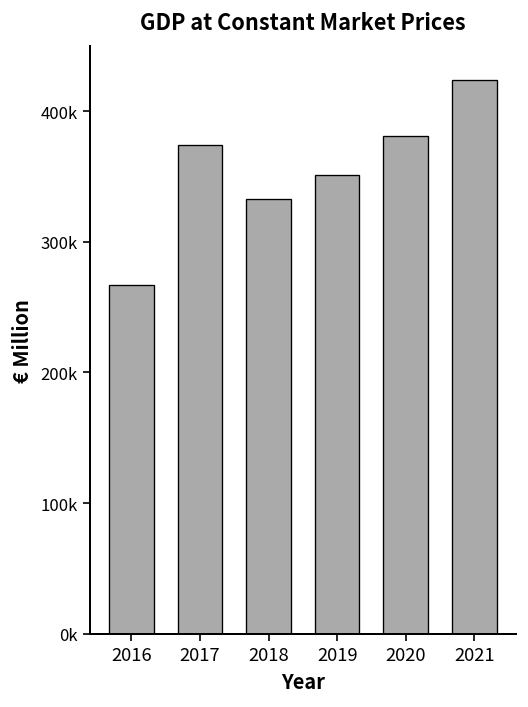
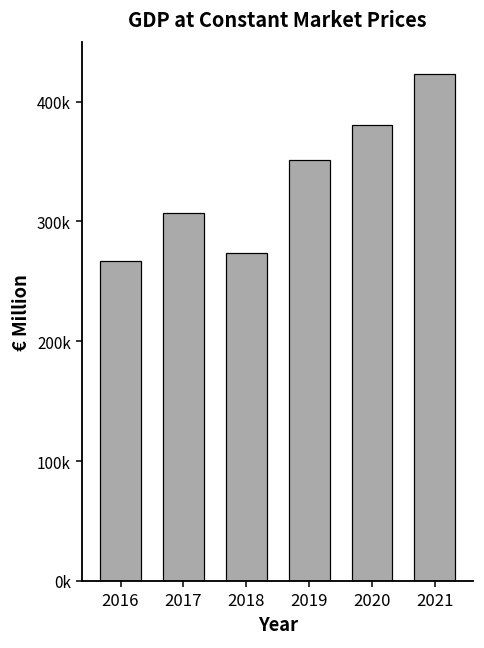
2017: 374000 -> 307000
2018: 333000 -> 274000
